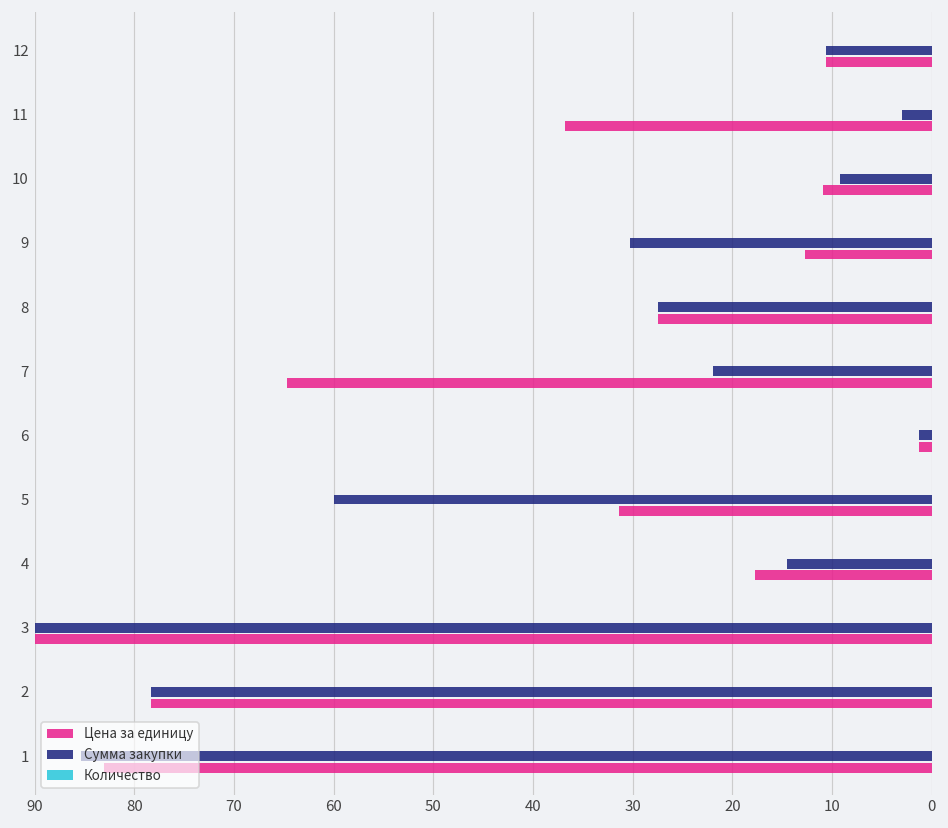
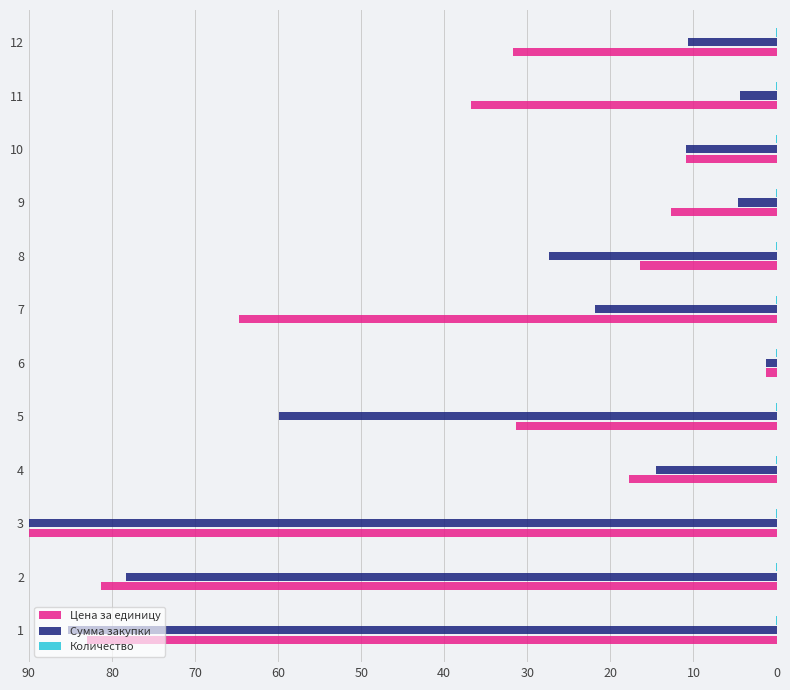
Цена за единицу, 12: 11 -> 32
Сумма закупки, 11: 3 -> 4
Сумма закупки, 10: 9 -> 11
Сумма закупки, 9: 30 -> 5
Цена за единицу, 8: 27 -> 16
Цена за единицу, 2: 78 -> 81
